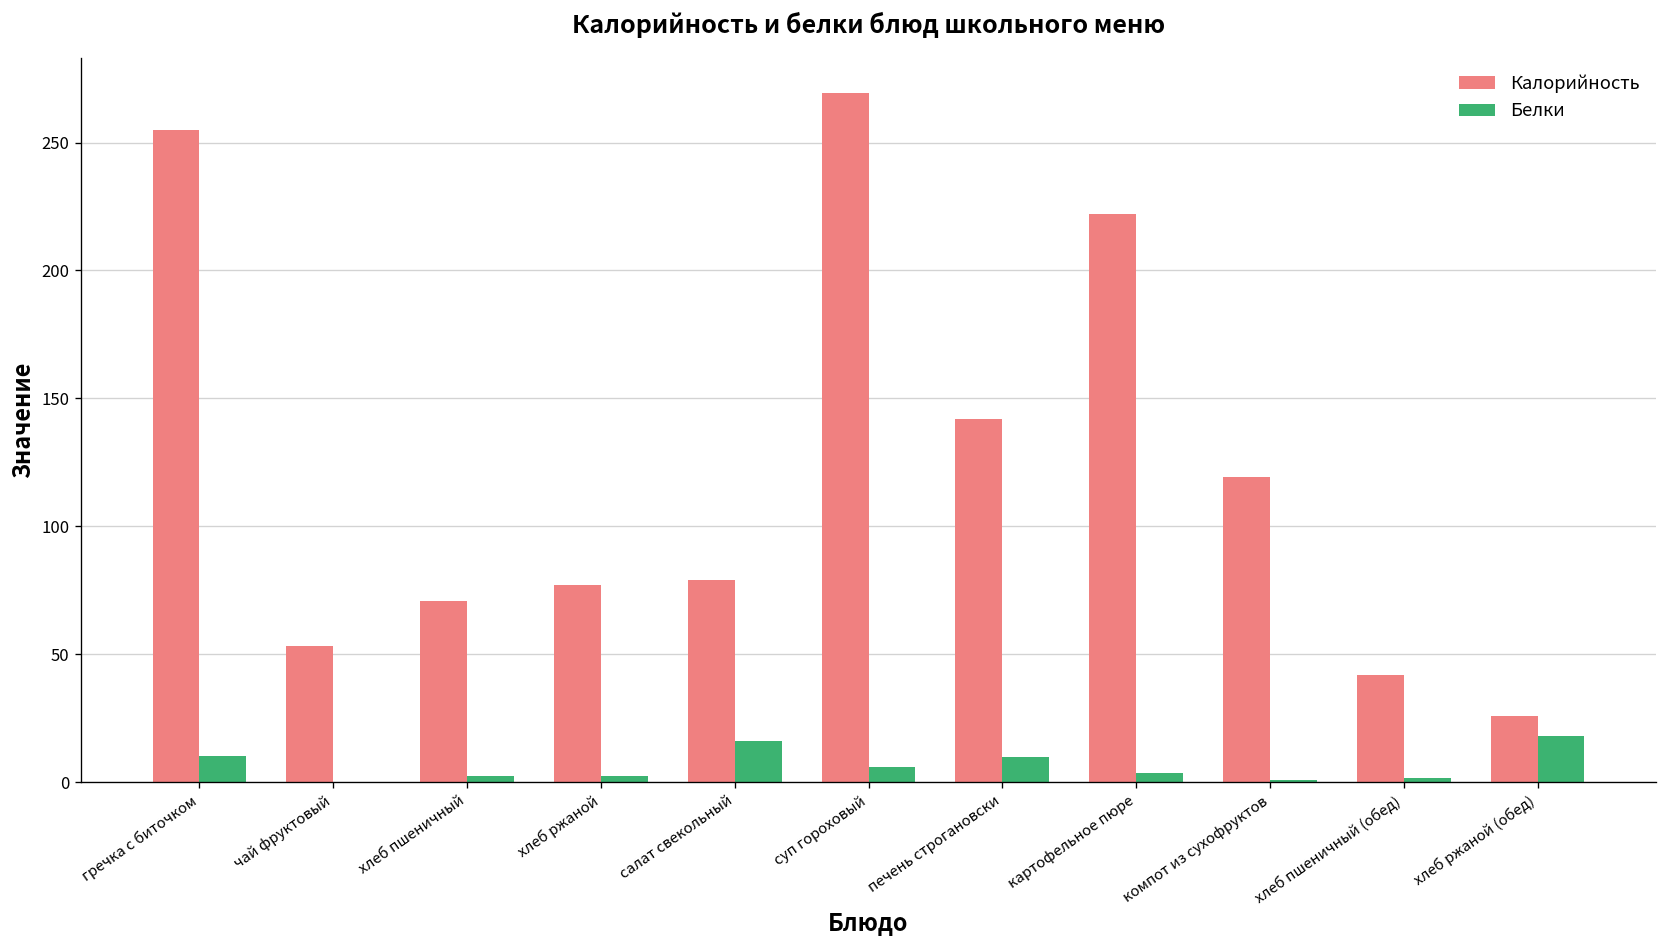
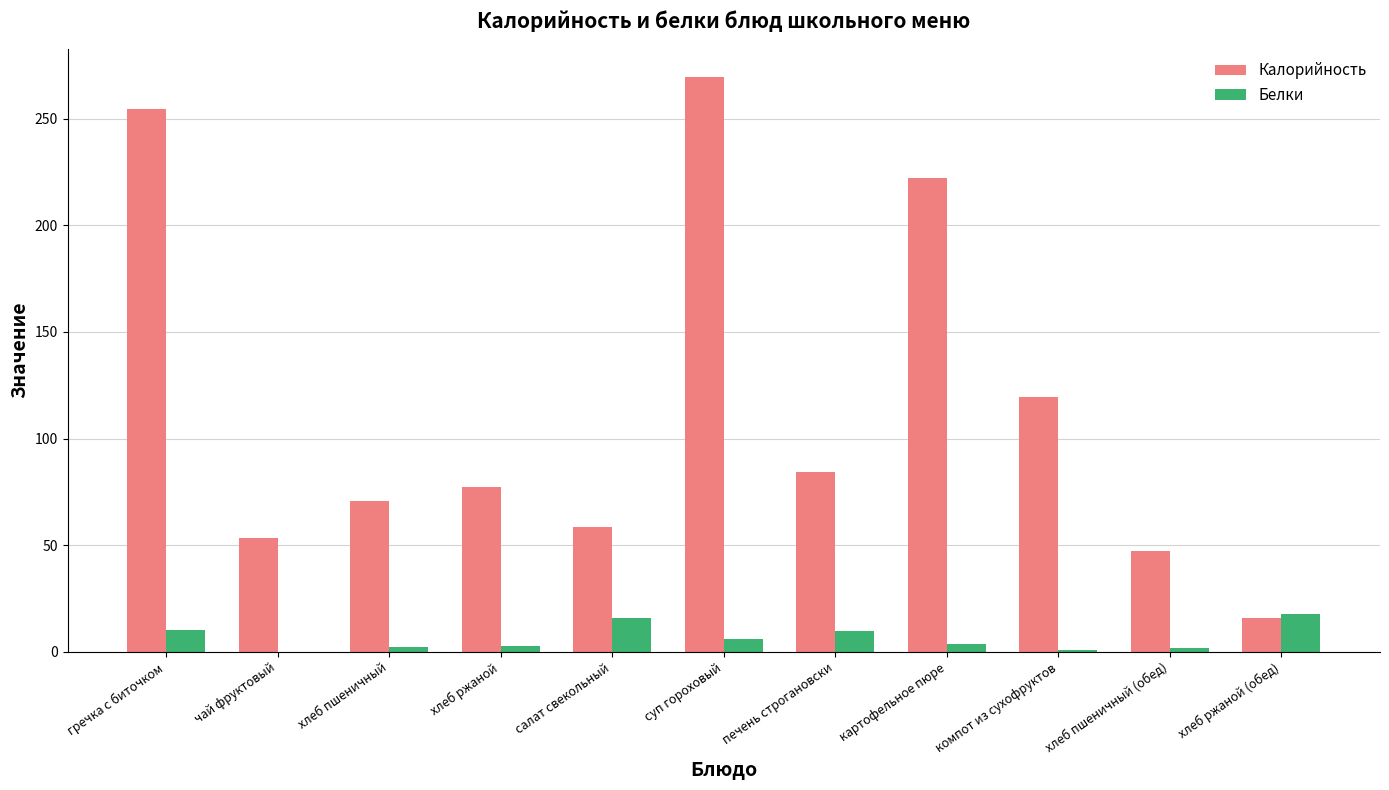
Калорийность, салат свекольный: 79 -> 59
Калорийность, печень строгановски: 142 -> 84
Калорийность, хлеб пшеничный (обед): 42 -> 47
Калорийность, хлеб ржаной (обед): 26 -> 16
